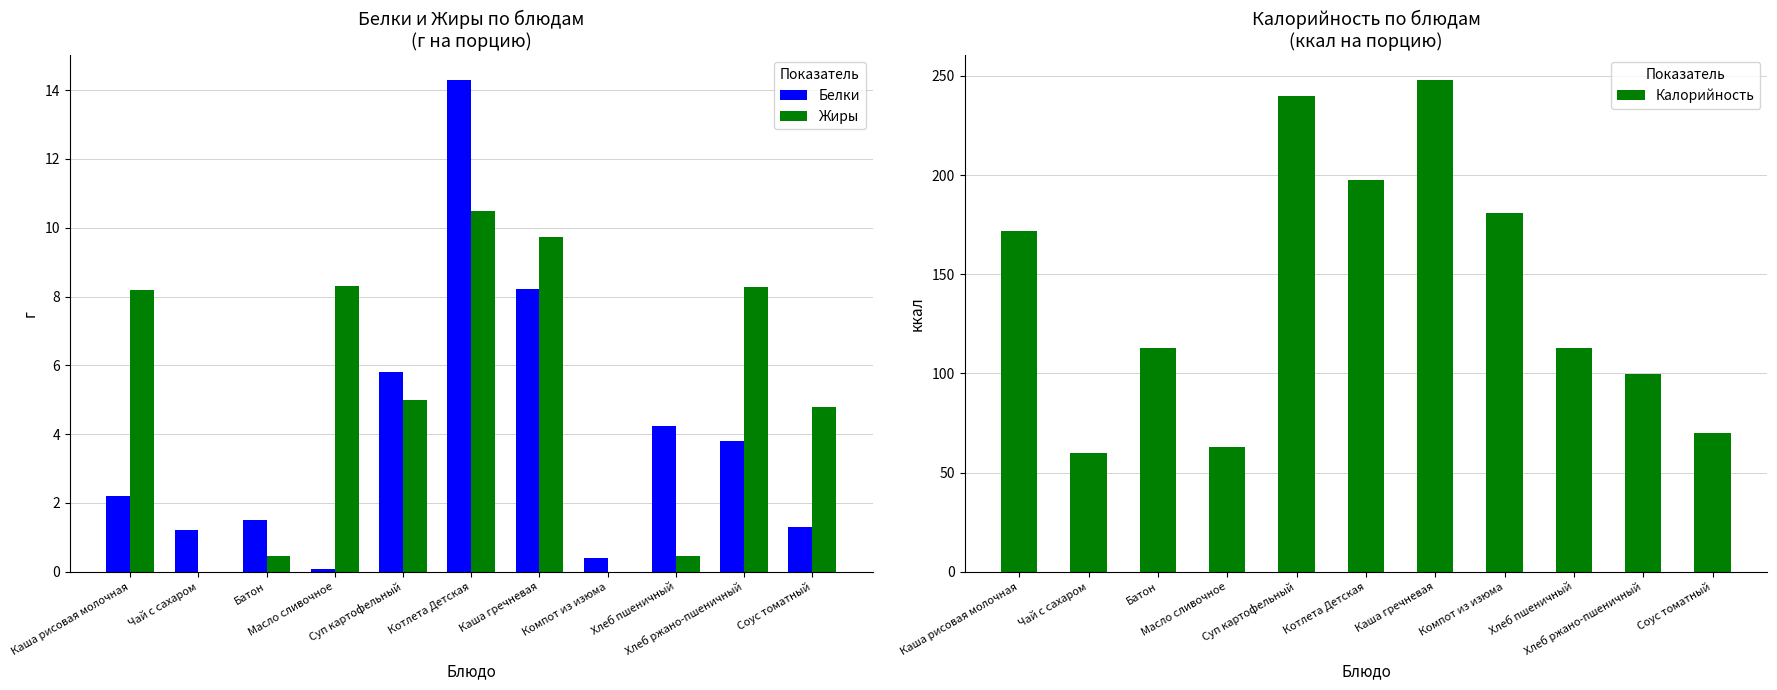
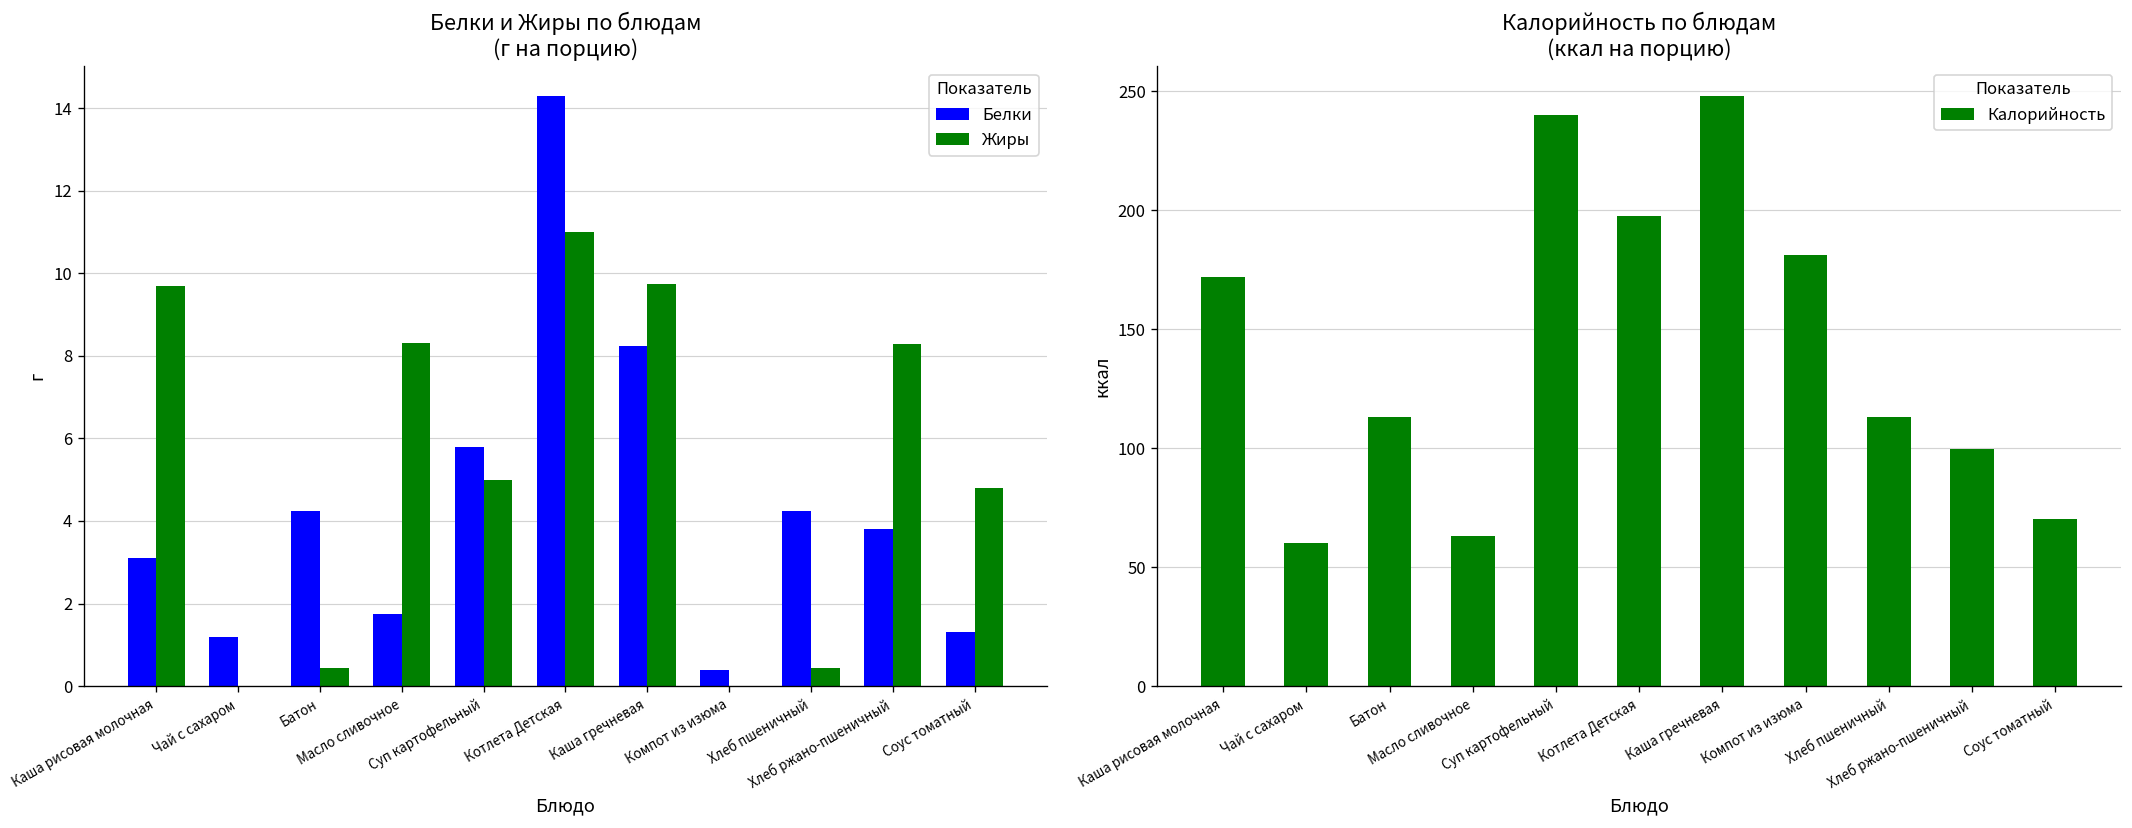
Белки и Жиры по блюдам (г на порцию), Белки, Каша рисовая молочная: 2.2 -> 3.1
Белки и Жиры по блюдам (г на порцию), Жиры, Каша рисовая молочная: 8.2 -> 9.7
Белки и Жиры по блюдам (г на порцию), Белки, Батон: 1.5 -> 4.3
Белки и Жиры по блюдам (г на порцию), Белки, Масло сливочное: 0.1 -> 1.7
Белки и Жиры по блюдам (г на порцию), Жиры, Котлета Детская: 10.5 -> 11.0
